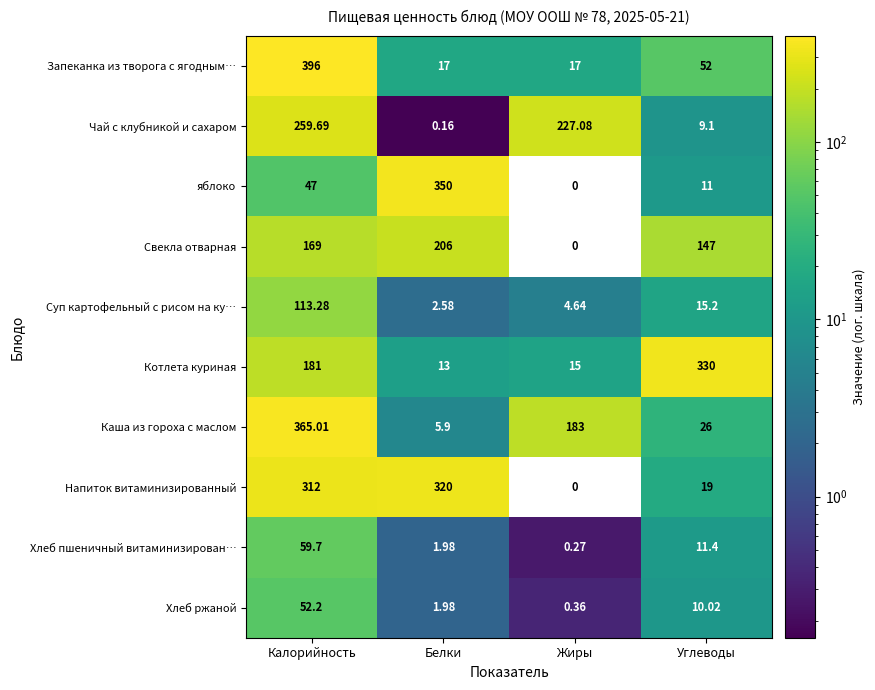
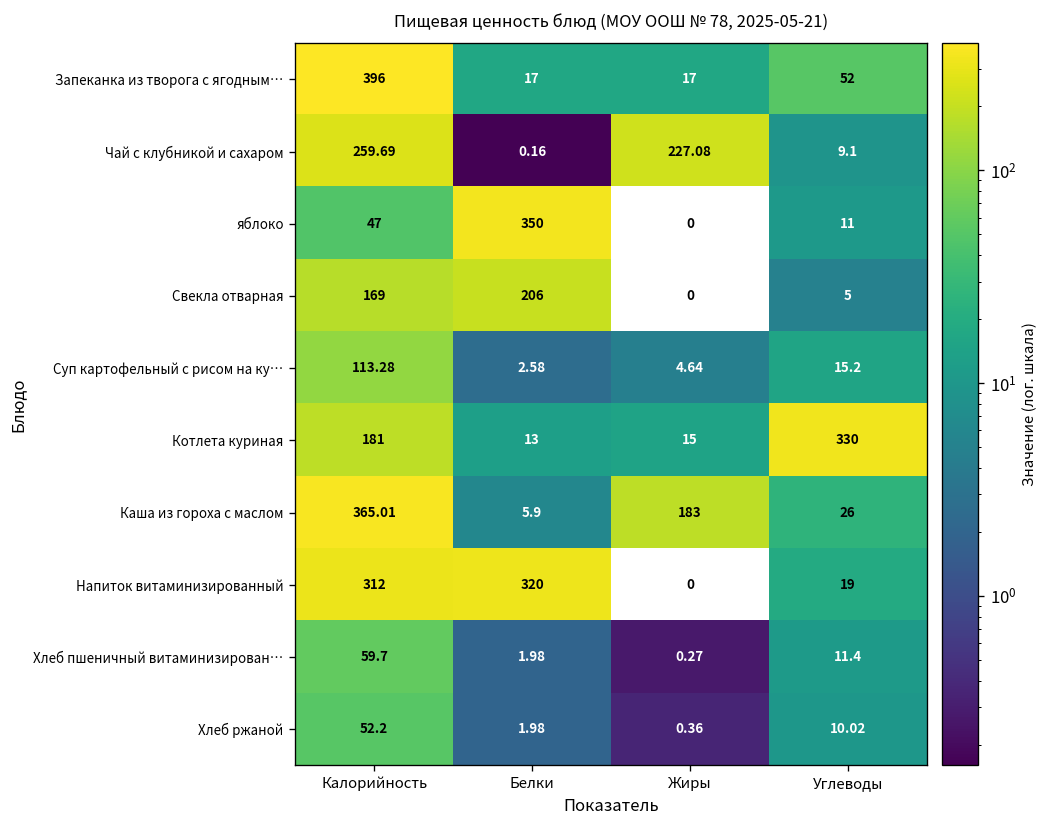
Свекла отварная, Углеводы: 147 -> 5
